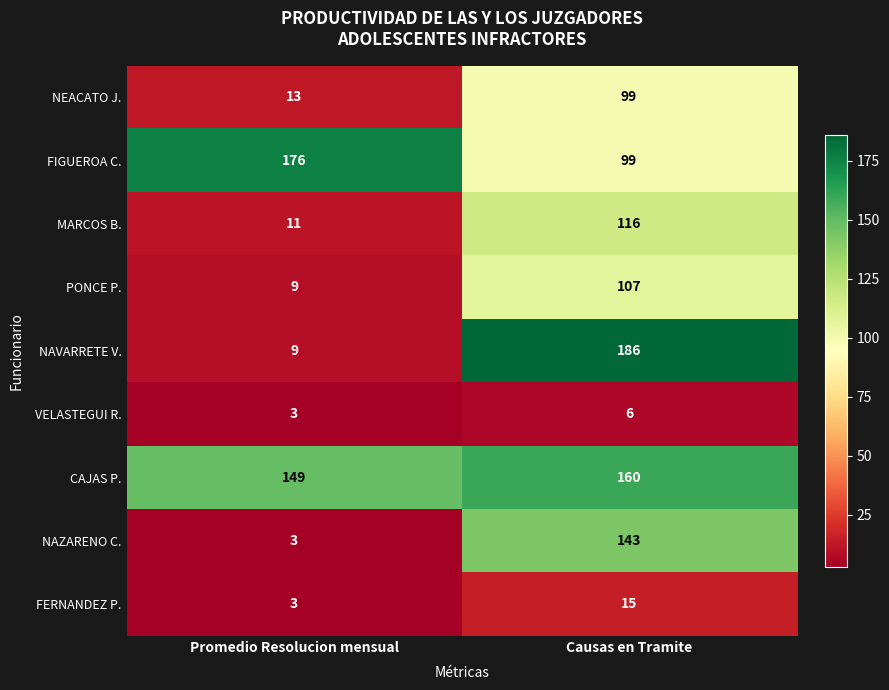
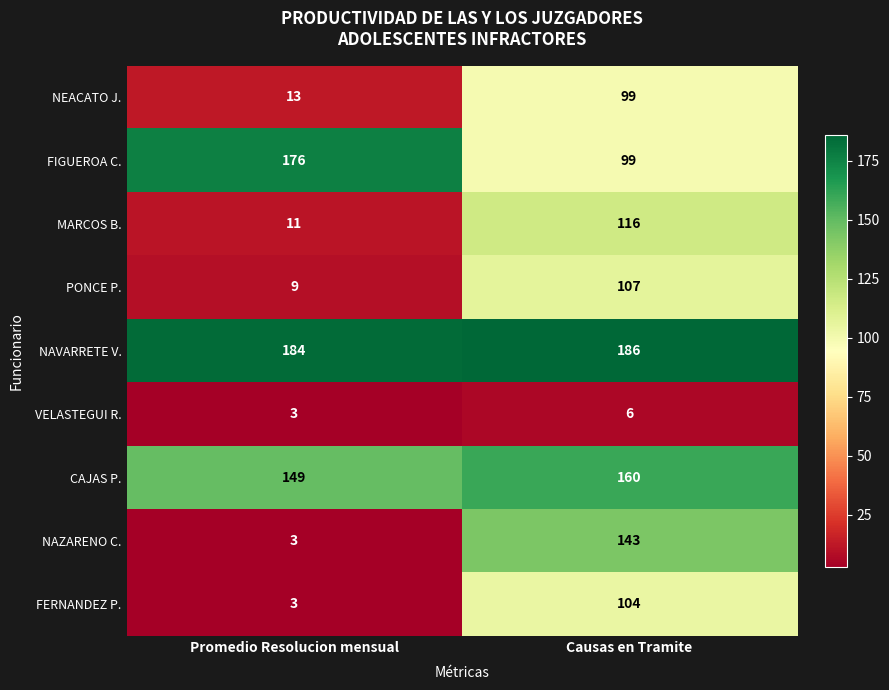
NAVARRETE V., Promedio Resolucion mensual: 9 -> 184
FERNANDEZ P., Causas en Tramite: 15 -> 104
